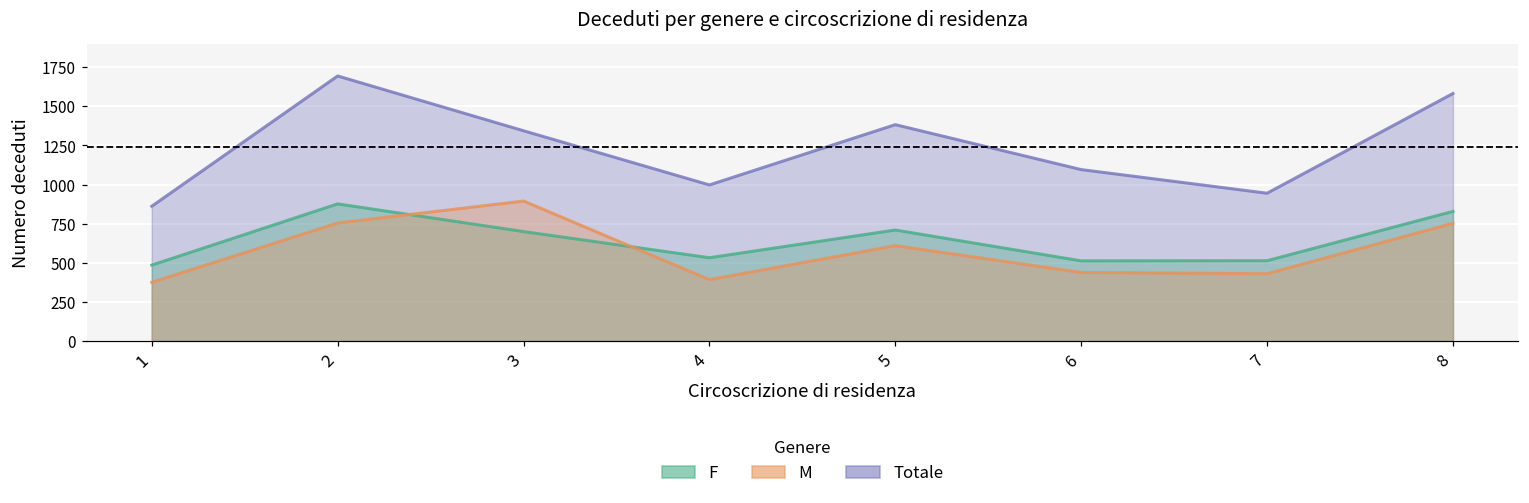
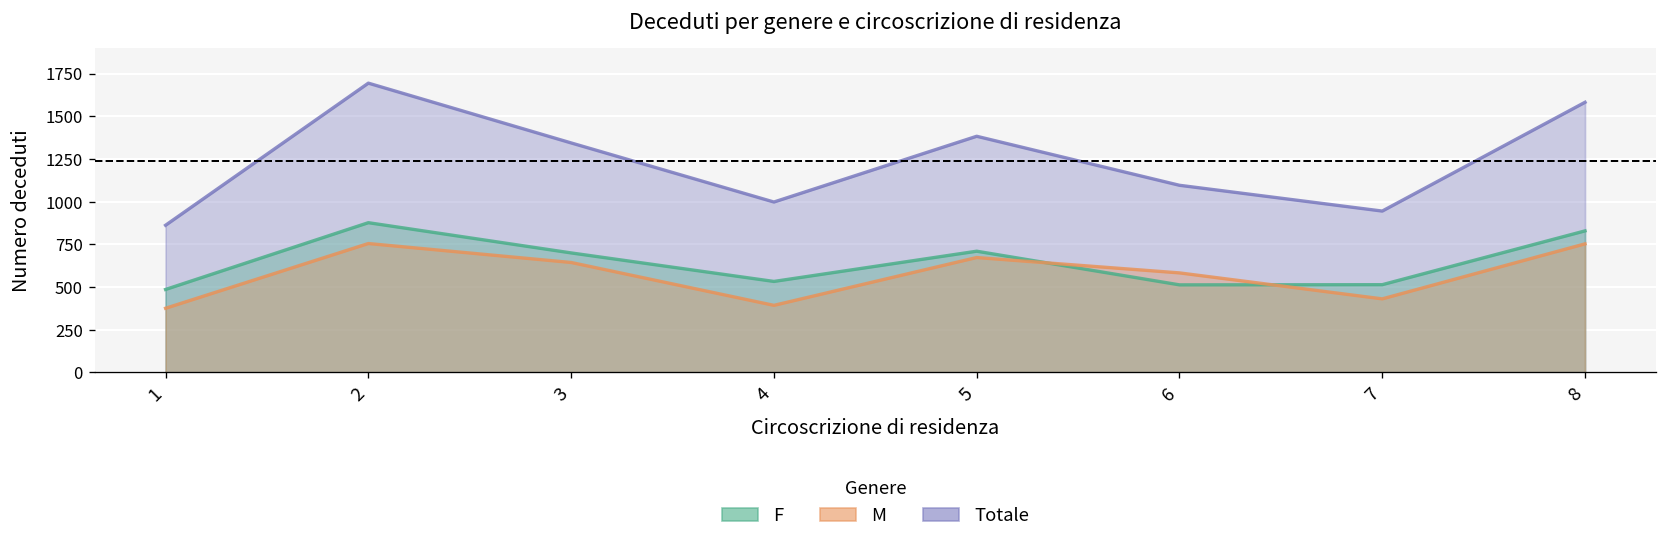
M, 3: 900 -> 640
M, 5: 610 -> 670
M, 6: 440 -> 580
